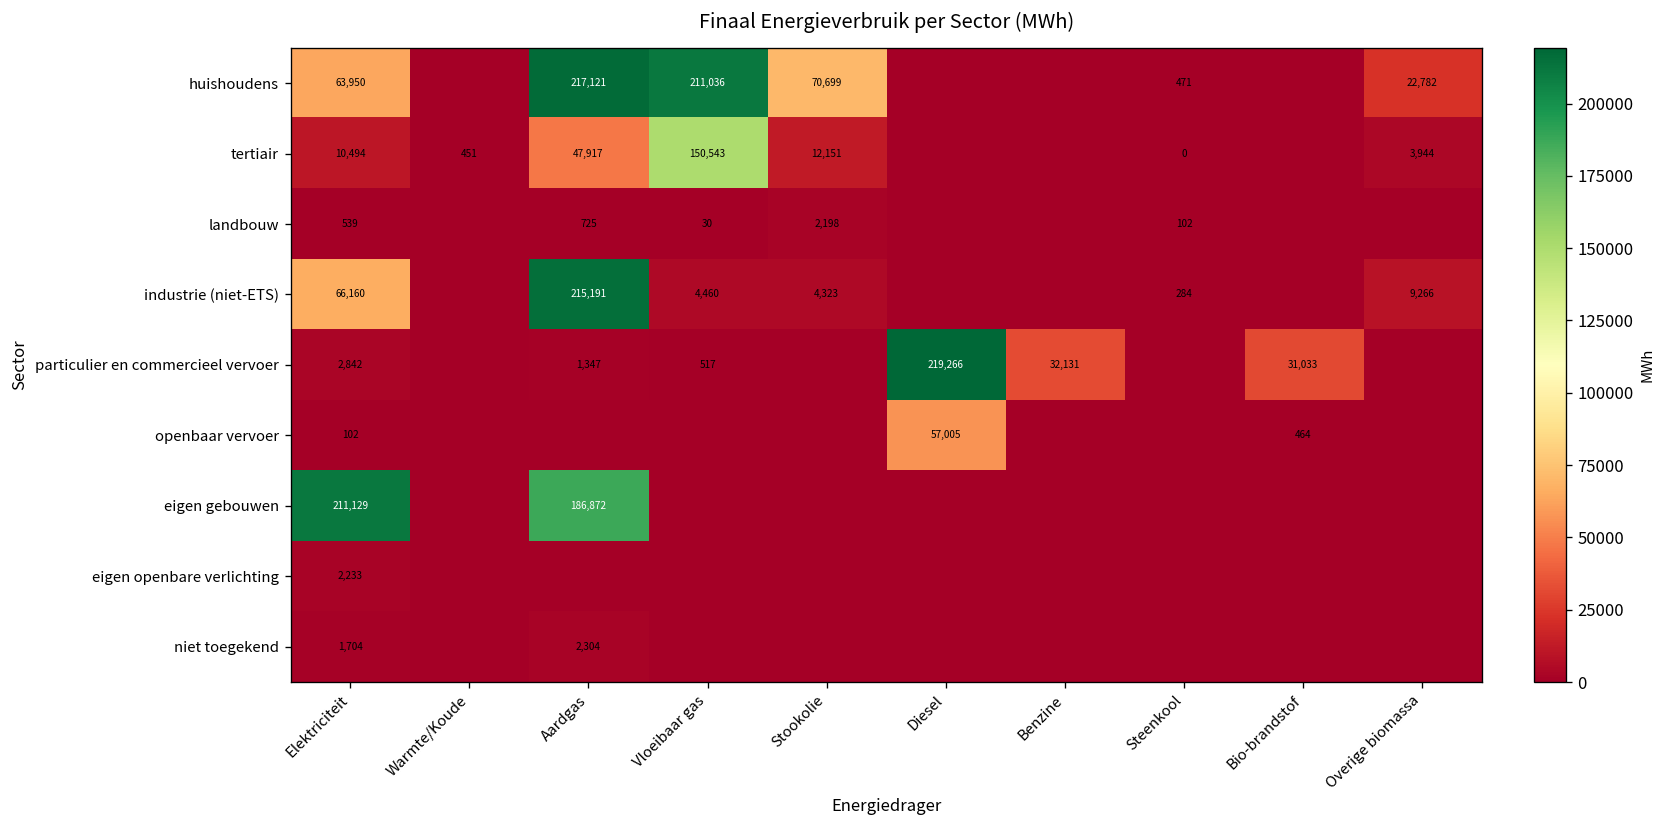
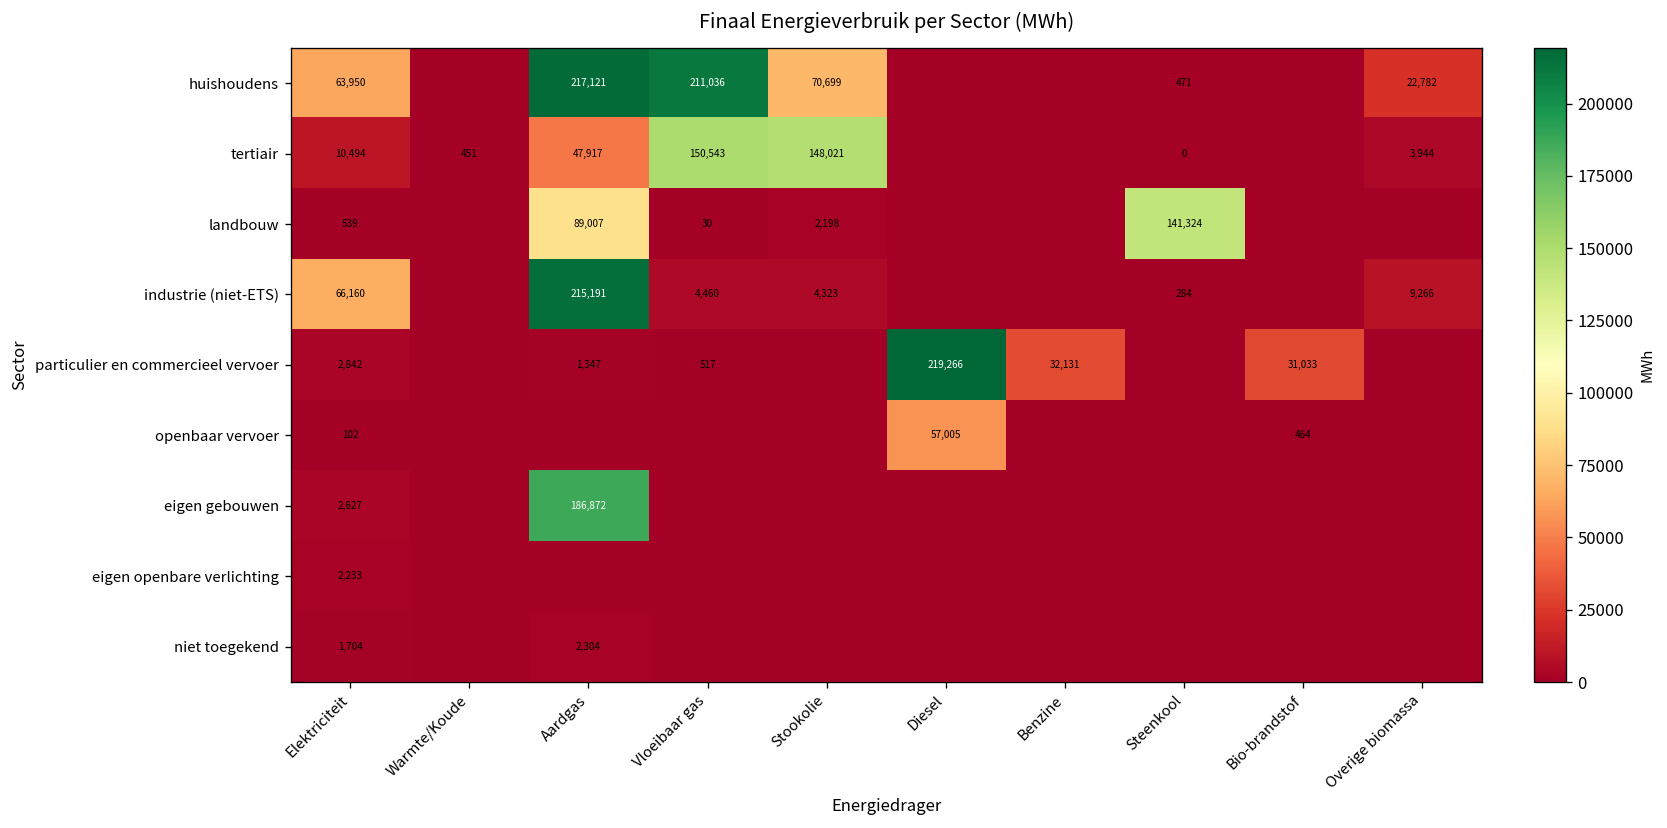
tertiair, Stookolie: 12,151 -> 148,021
landbouw, Aardgas: 725 -> 89,007
landbouw, Steenkool: 102 -> 141,324
eigen gebouwen, Elektriciteit: 211,129 -> 2,627
